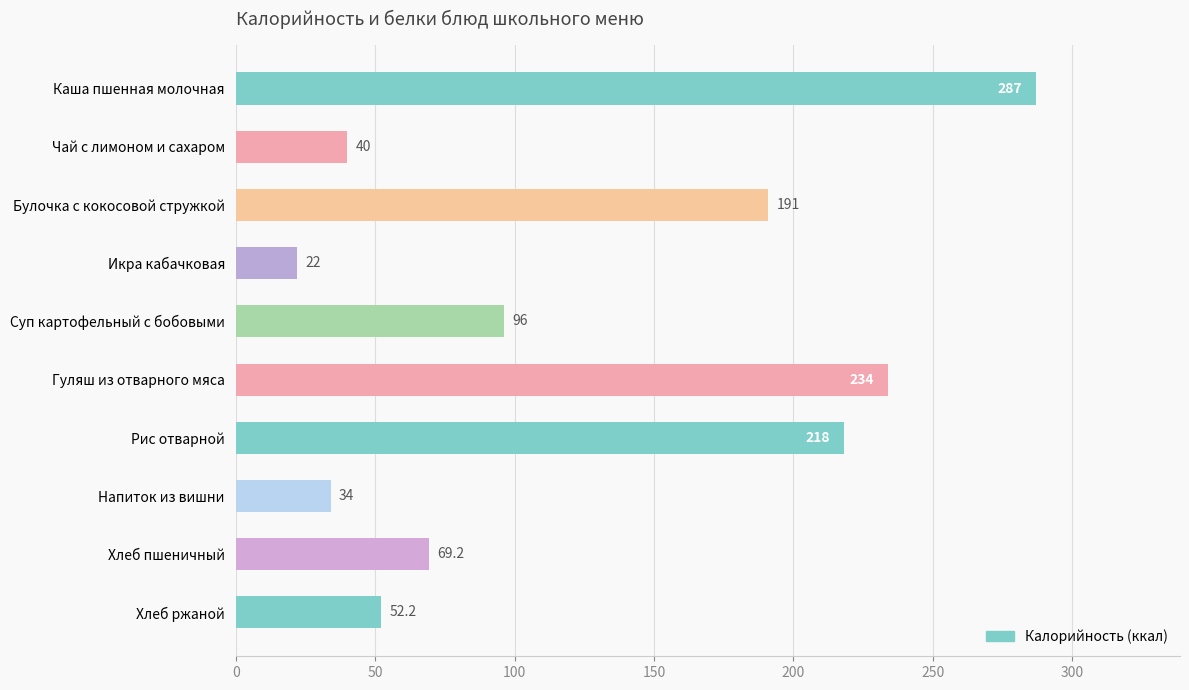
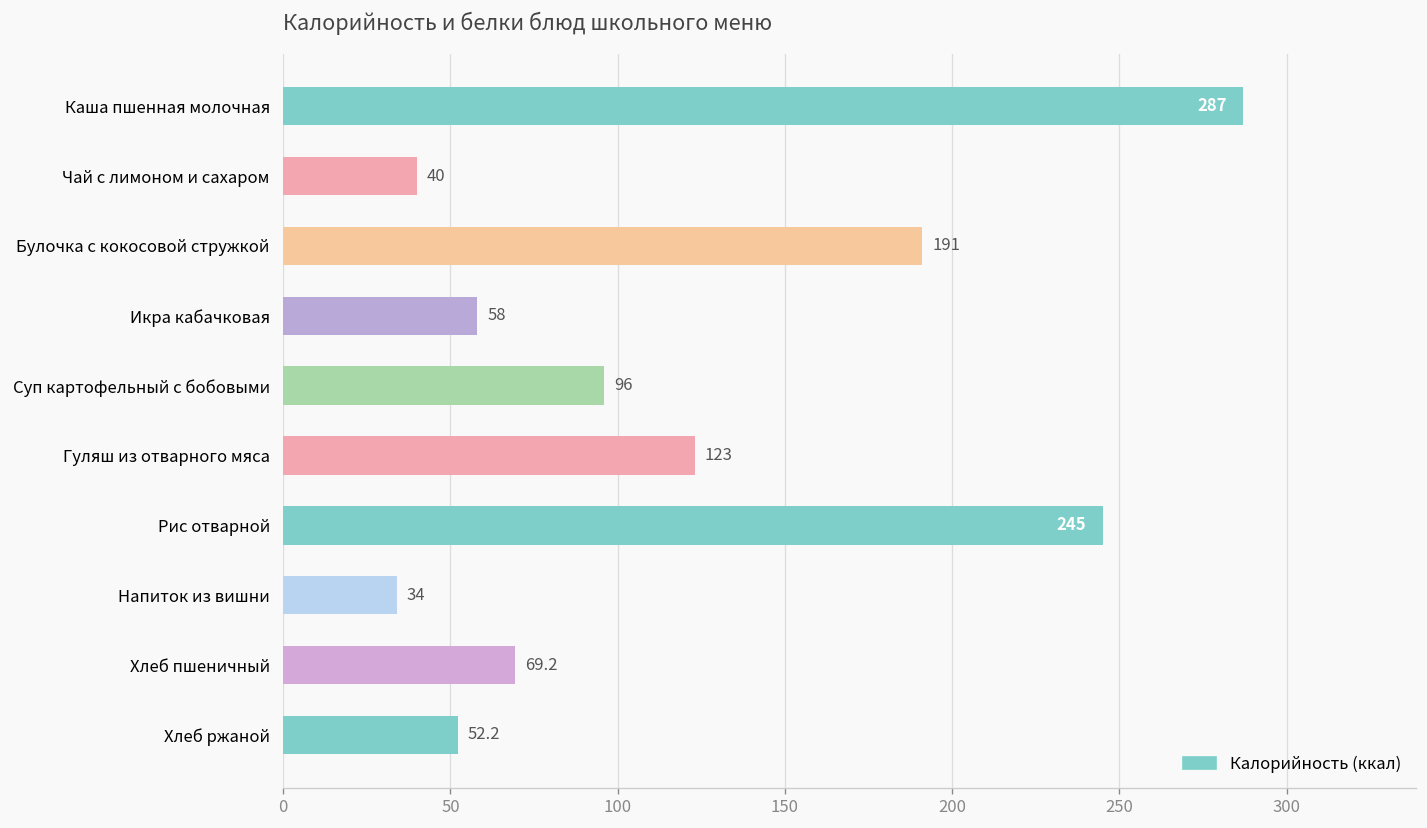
Икра кабачковая: 22 -> 58
Гуляш из отварного мяса: 234 -> 123
Рис отварной: 218 -> 245
